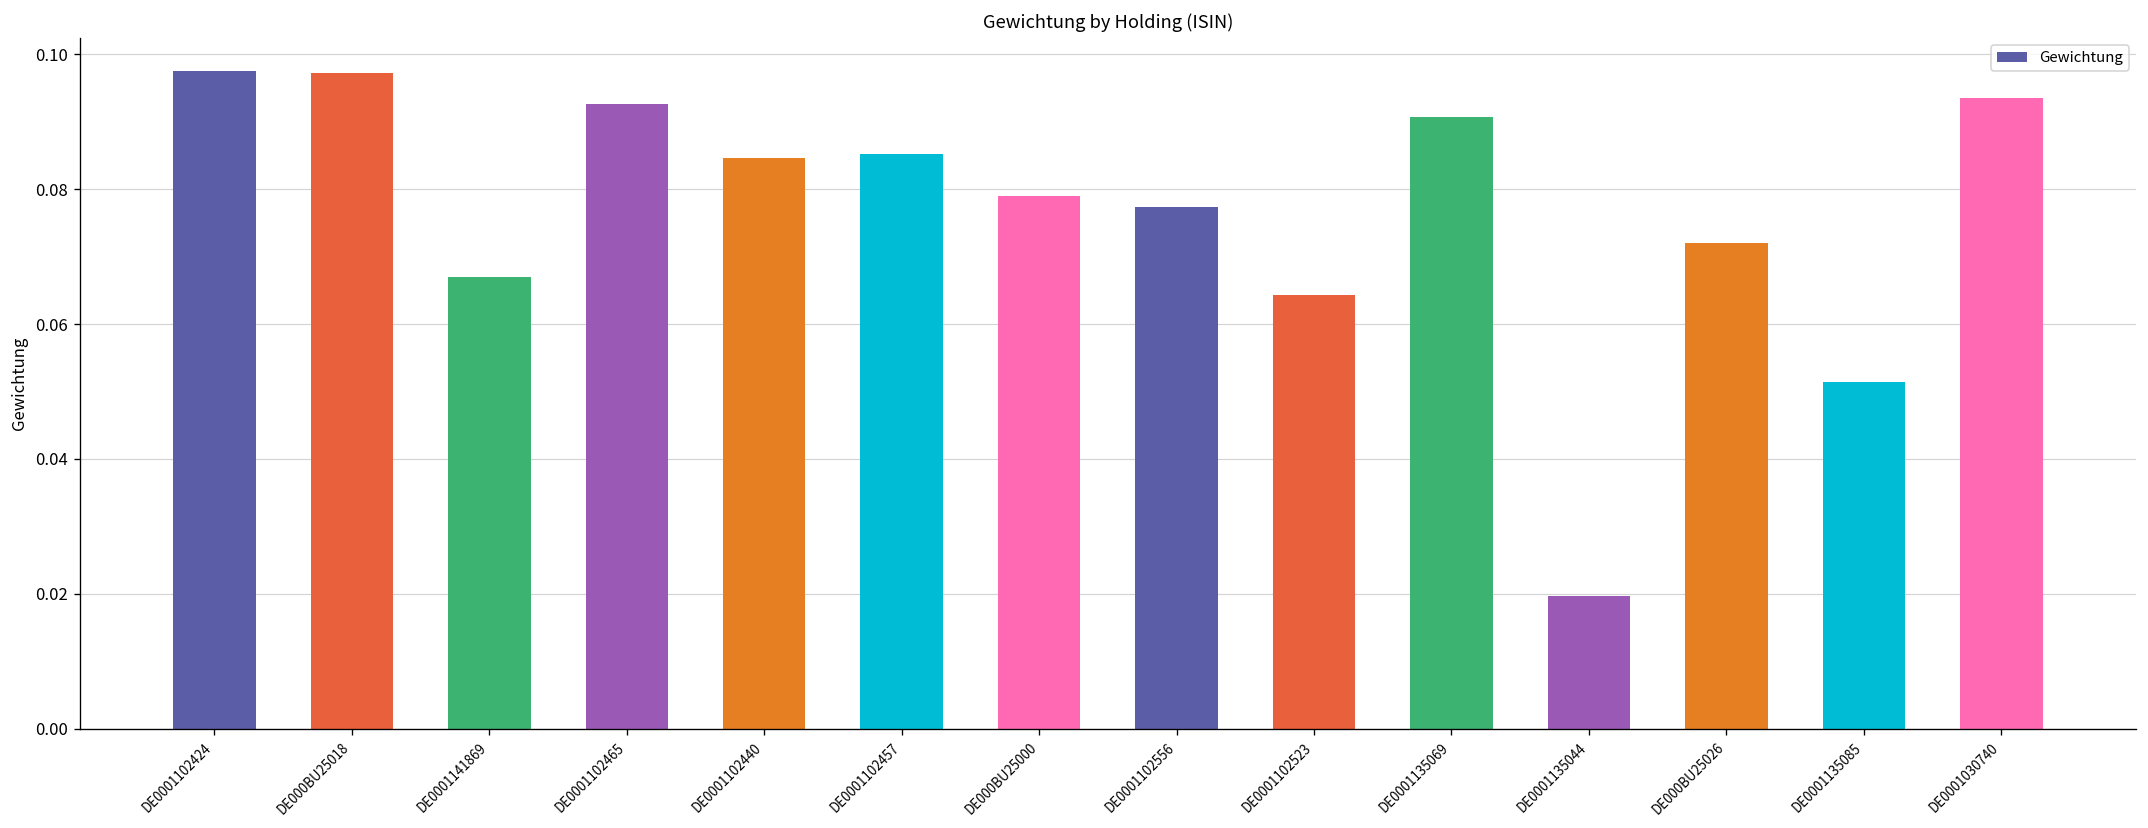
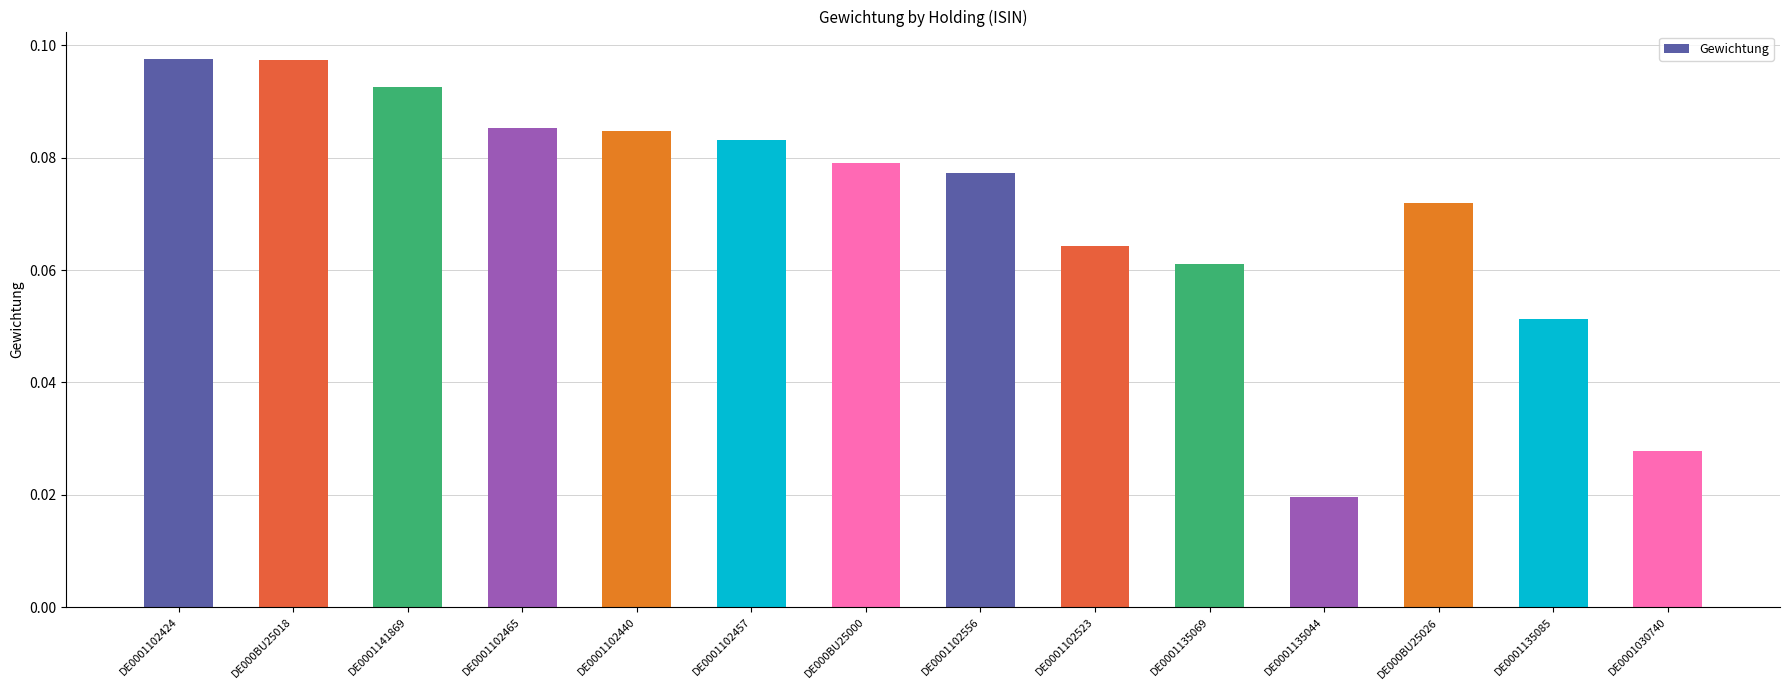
DE0001141869: 0.067 -> 0.093
DE0001102465: 0.093 -> 0.085
DE0001102457: 0.085 -> 0.083
DE0001135069: 0.091 -> 0.061
DE0001030740: 0.093 -> 0.028
